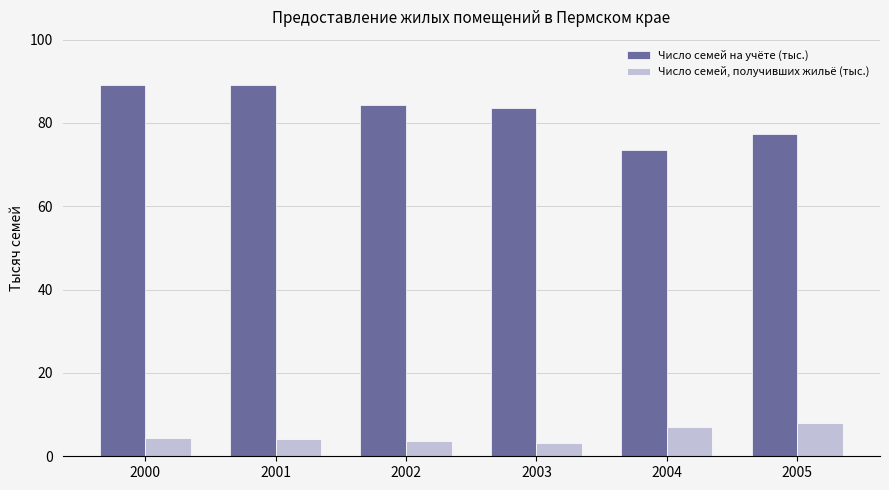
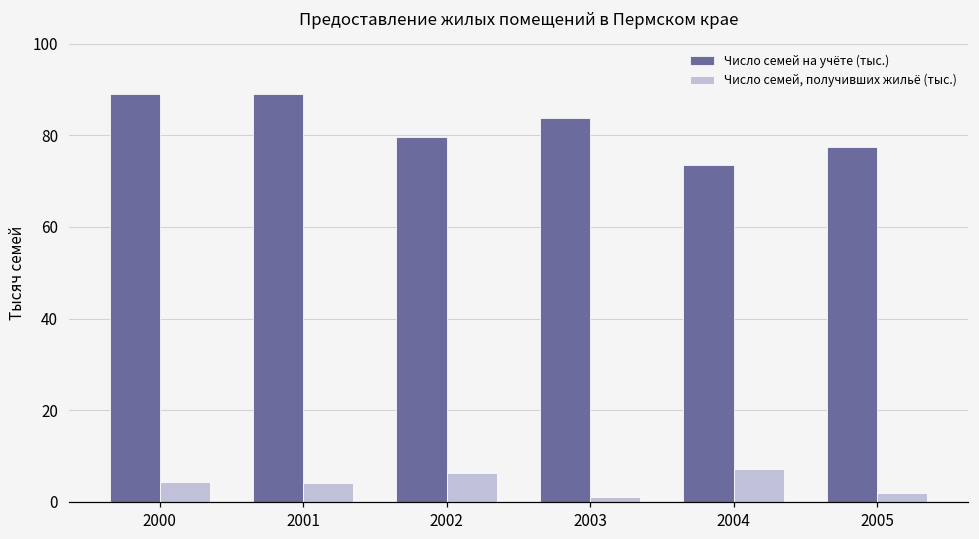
Число семей на учёте (тыс.), 2002: 84 -> 80
Число семей, получивших жильё (тыс.), 2002: 4 -> 6
Число семей, получивших жильё (тыс.), 2003: 3 -> 1
Число семей, получивших жильё (тыс.), 2005: 8 -> 2
